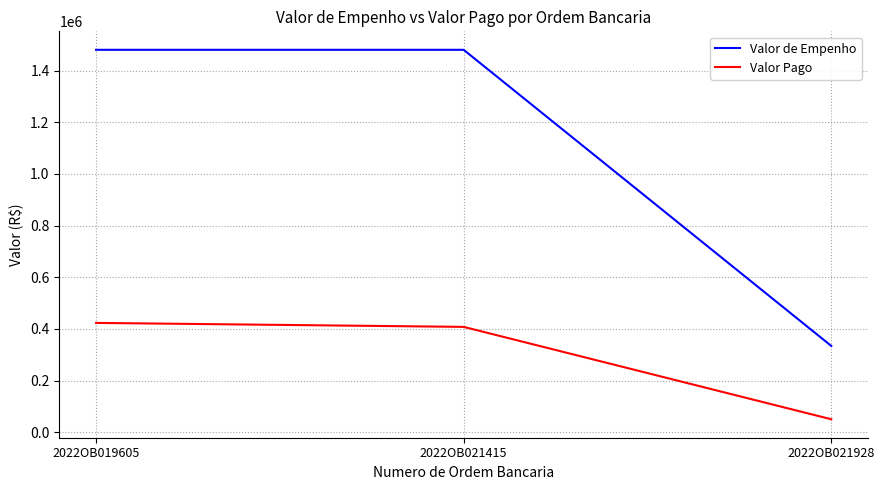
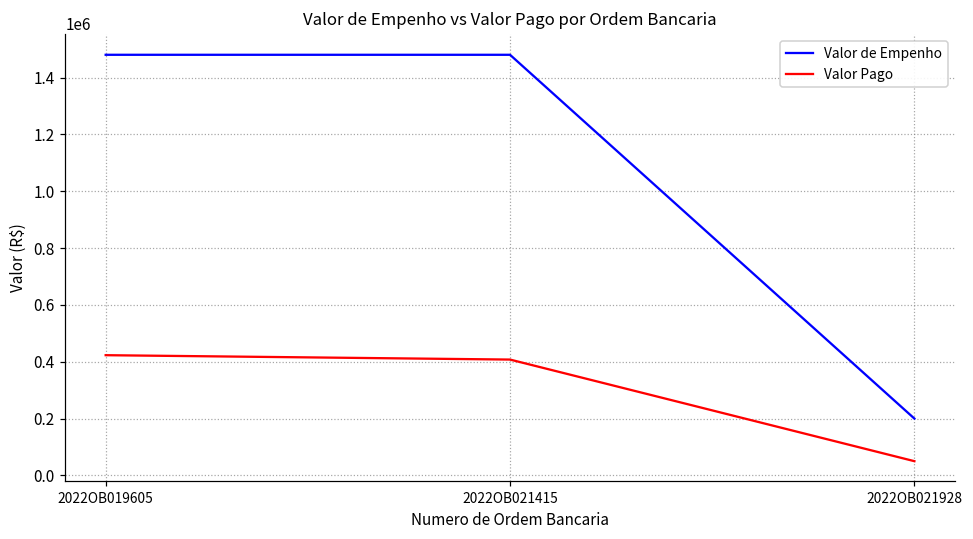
Valor de Empenho, 2022OB021928: 330000 -> 200000
